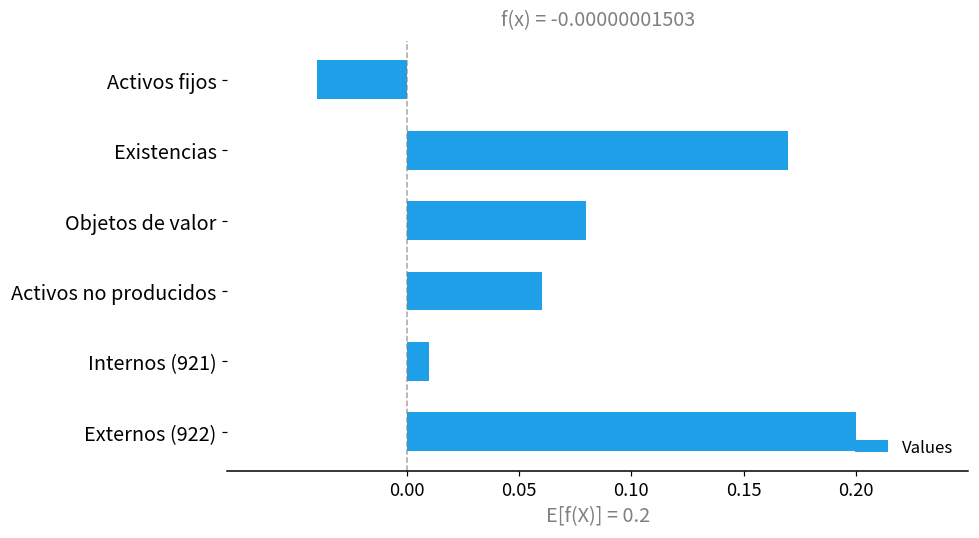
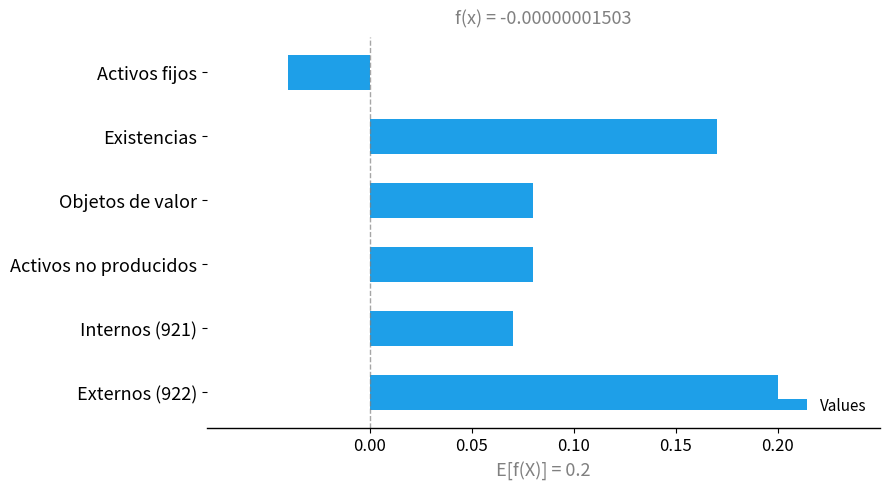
Activos no producidos: 0.06 -> 0.08
Internos (921): 0.01 -> 0.07
